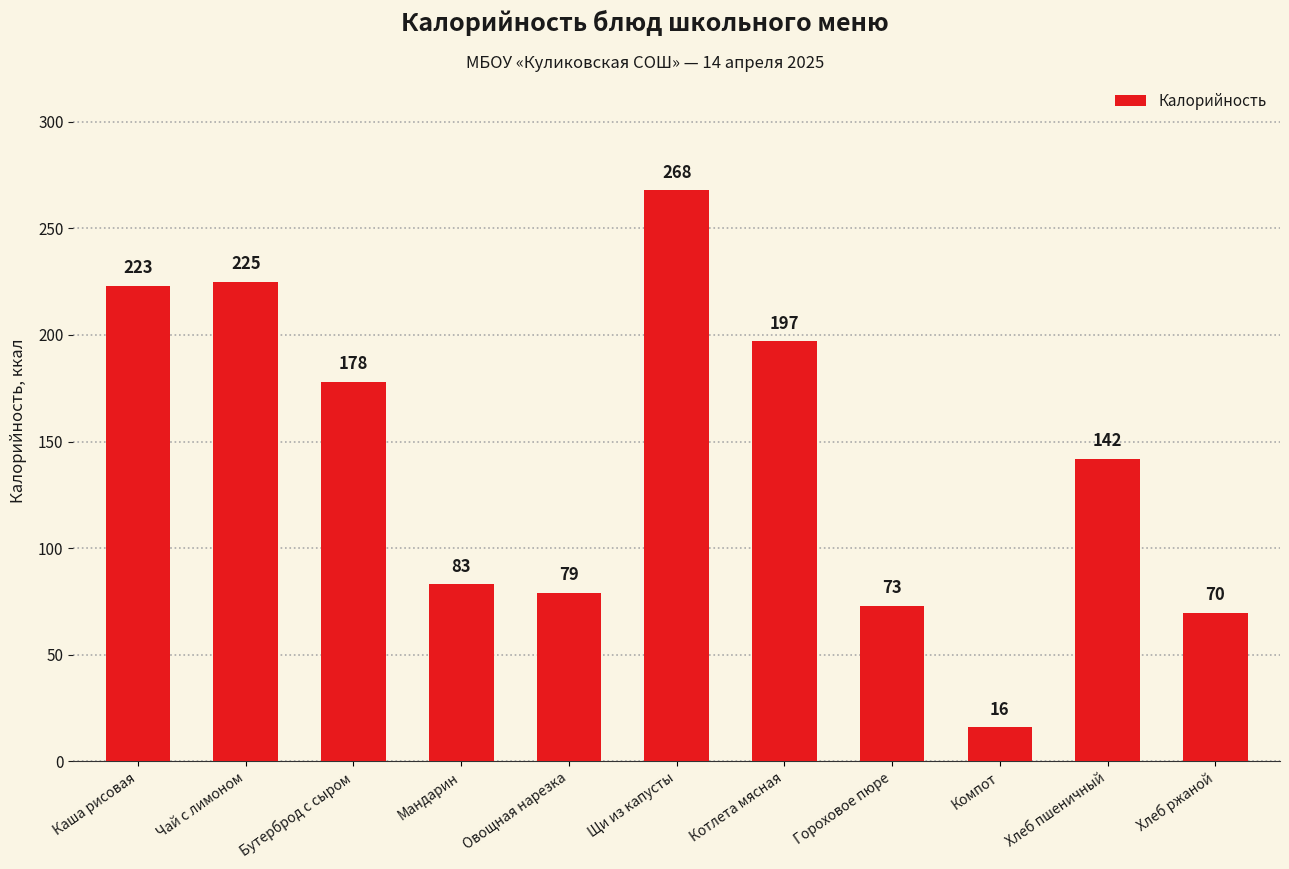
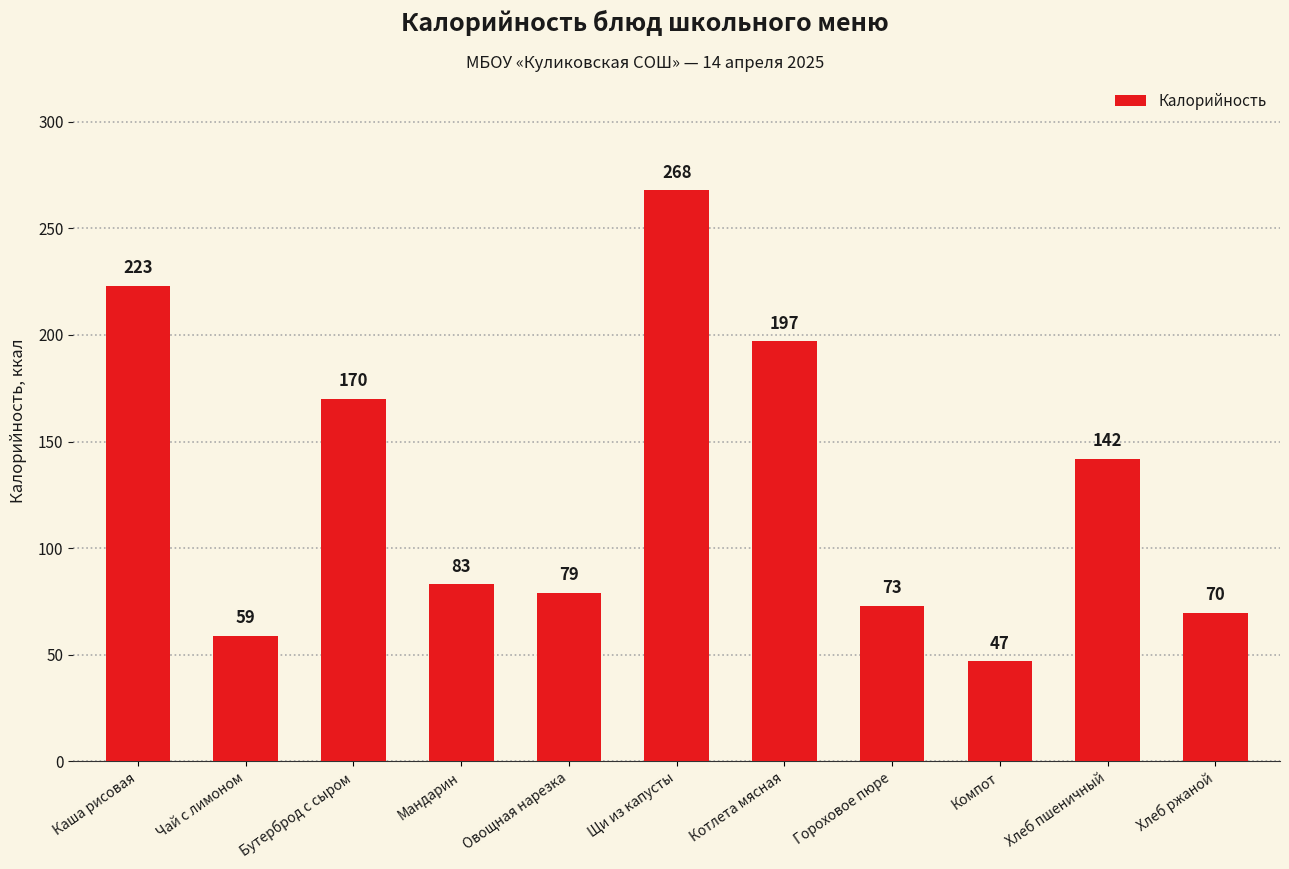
Чай с лимоном: 225 -> 59
Бутерброд с сыром: 178 -> 170
Компот: 16 -> 47
